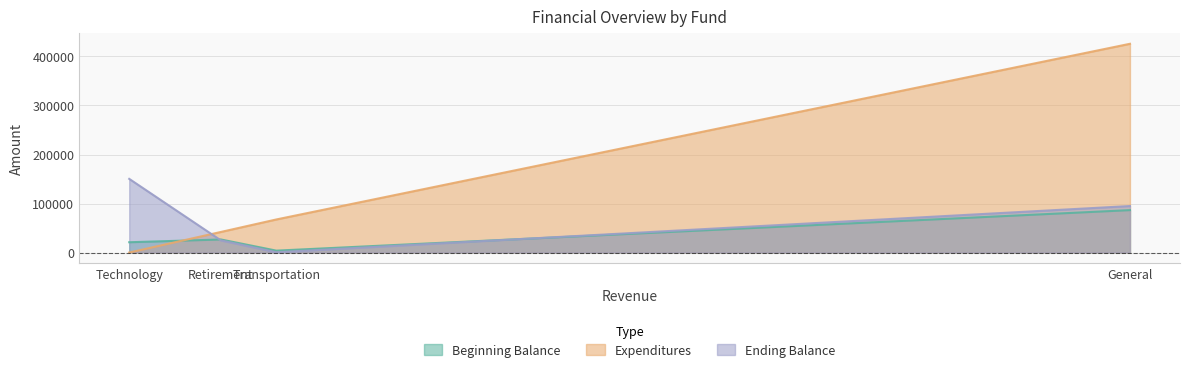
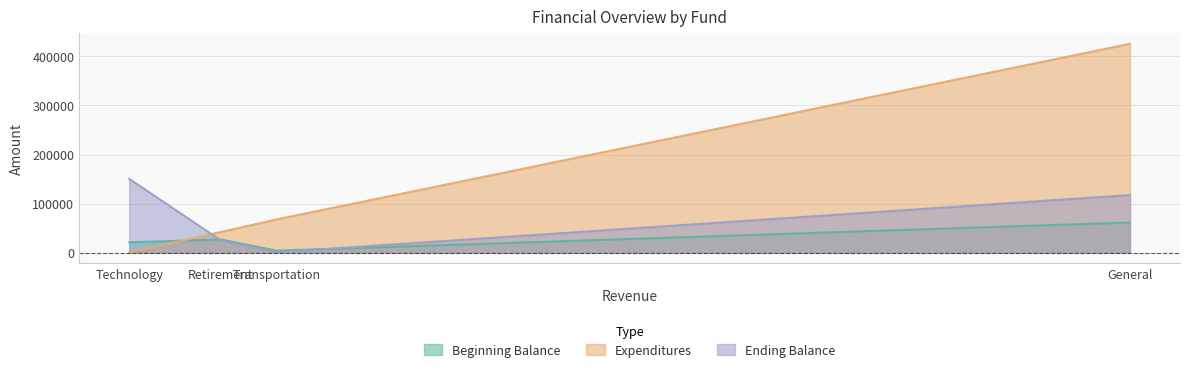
Beginning Balance, General: 90000 -> 60000
Ending Balance, General: 90000 -> 120000
